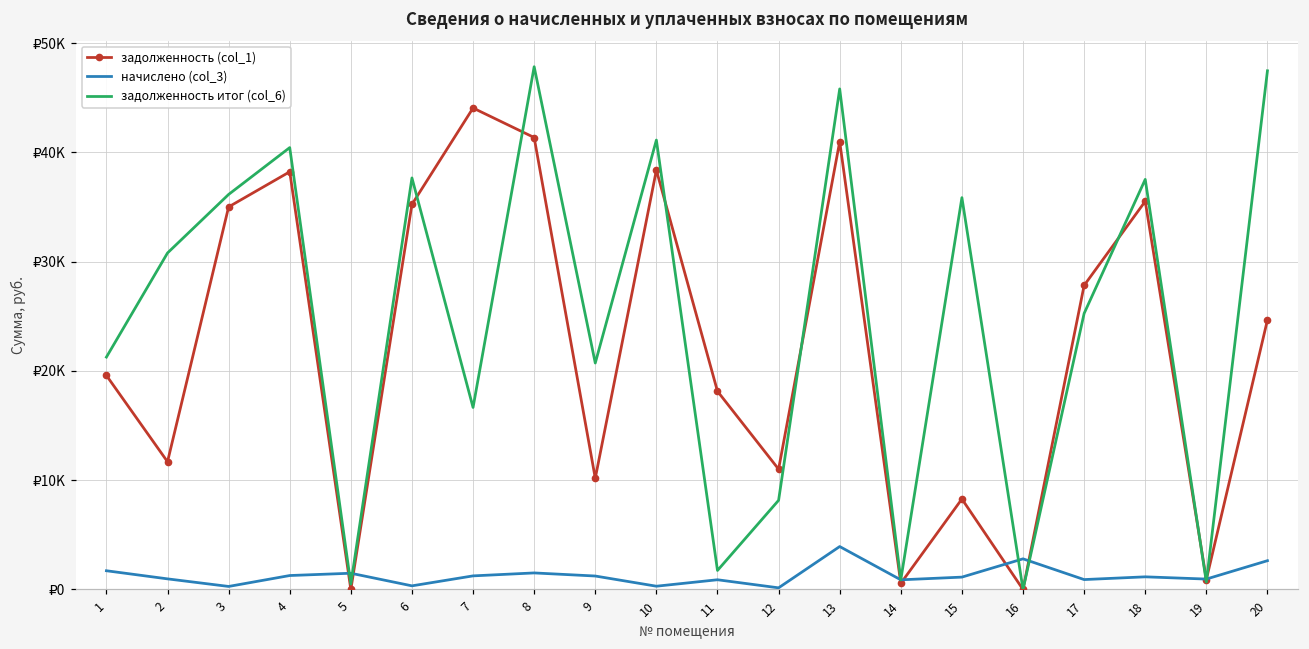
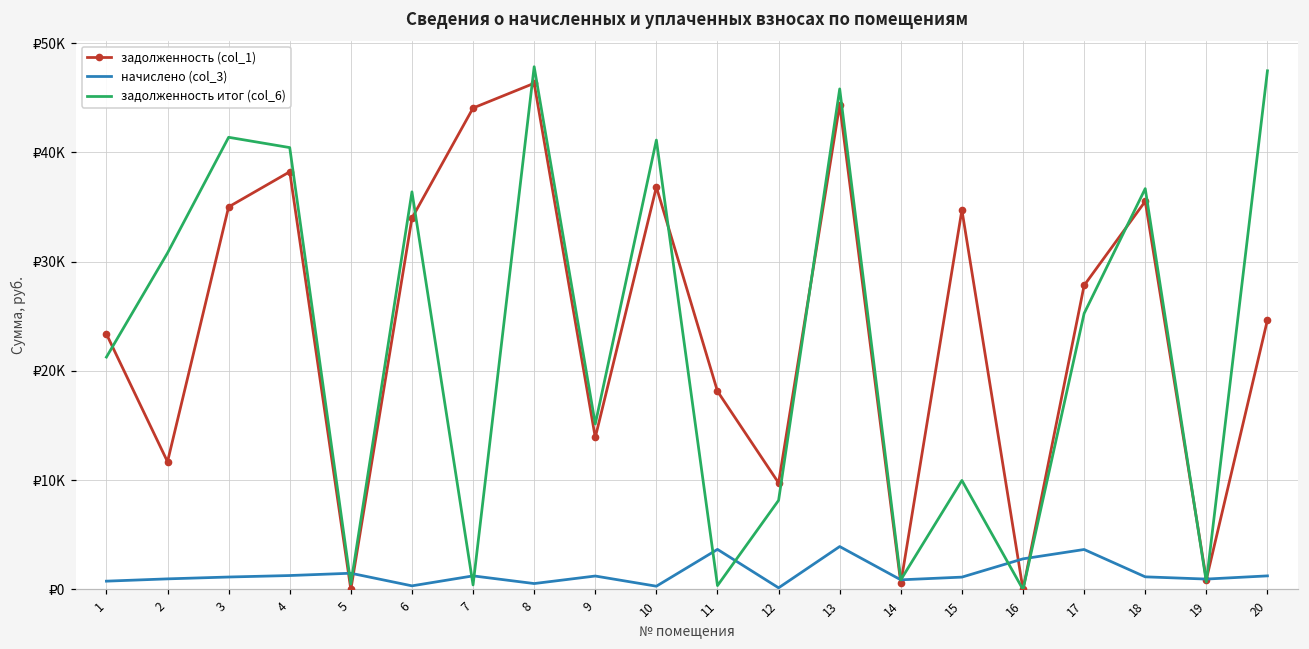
задолженность (col_1), 1: ₽20000 -> ₽23000
начислено (col_3), 1: ₽2000 -> ₽1000
начислено (col_3), 3: ₽0 -> ₽1000
задолженность итог (col_6), 3: ₽36000 -> ₽41000
задолженность (col_1), 6: ₽35000 -> ₽34000
задолженность итог (col_6), 6: ₽38000 -> ₽36000
задолженность итог (col_6), 7: ₽17000 -> ₽0
задолженность (col_1), 8: ₽41000 -> ₽46000
начислено (col_3), 8: ₽2000 -> ₽1000
задолженность (col_1), 9: ₽10000 -> ₽14000
задолженность итог (col_6), 9: ₽21000 -> ₽15000
задолженность (col_1), 10: ₽38000 -> ₽37000
начислено (col_3), 11: ₽1000 -> ₽4000
задолженность итог (col_6), 11: ₽2000 -> ₽0
задолженность (col_1), 12: ₽11000 -> ₽10000
задолженность (col_1), 13: ₽41000 -> ₽44000
задолженность (col_1), 15: ₽8000 -> ₽35000
задолженность итог (col_6), 15: ₽36000 -> ₽10000
начислено (col_3), 17: ₽1000 -> ₽4000
задолженность итог (col_6), 18: ₽38000 -> ₽37000
начислено (col_3), 20: ₽3000 -> ₽1000
